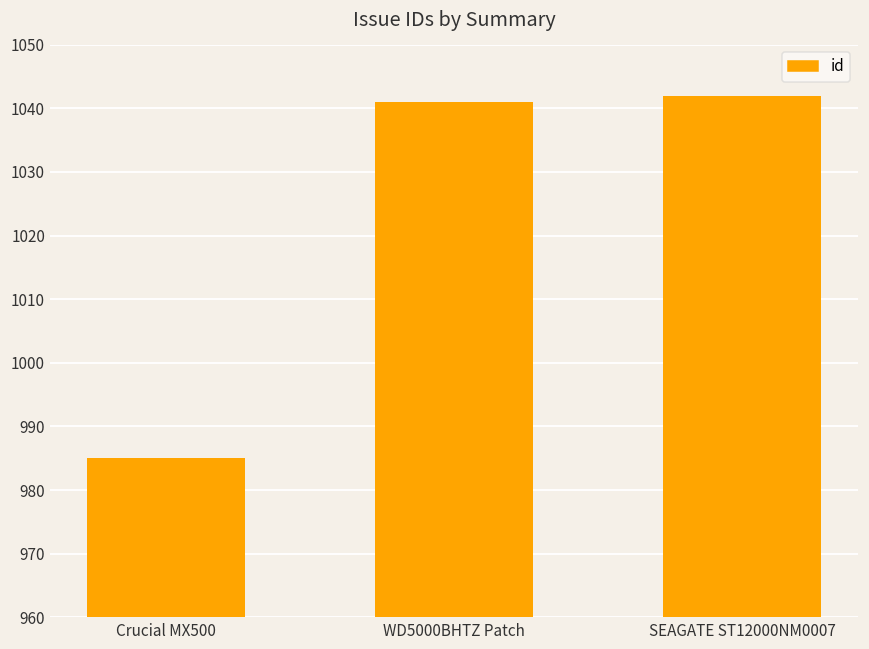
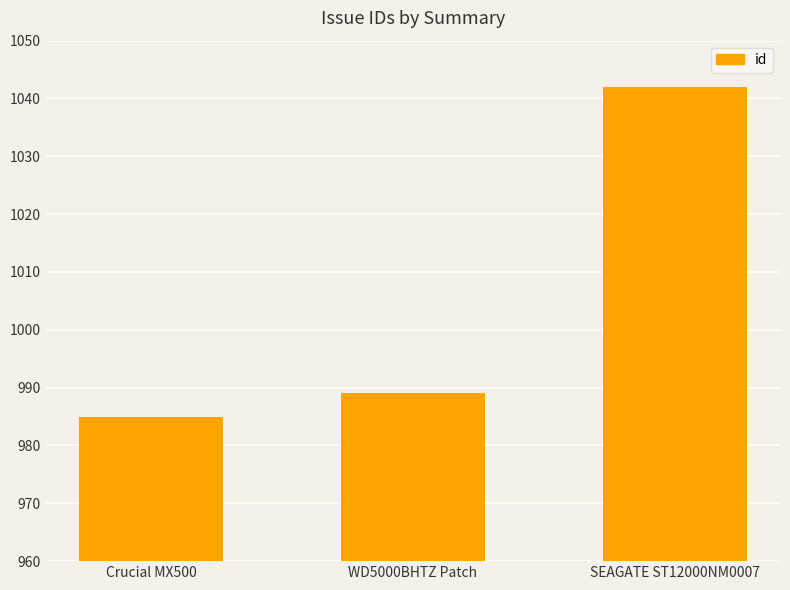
WD5000BHTZ Patch: 1041 -> 989
